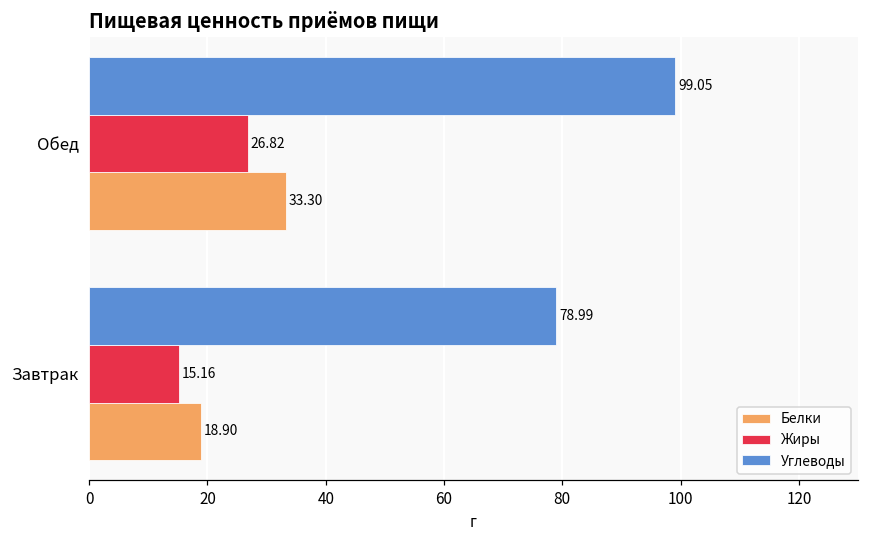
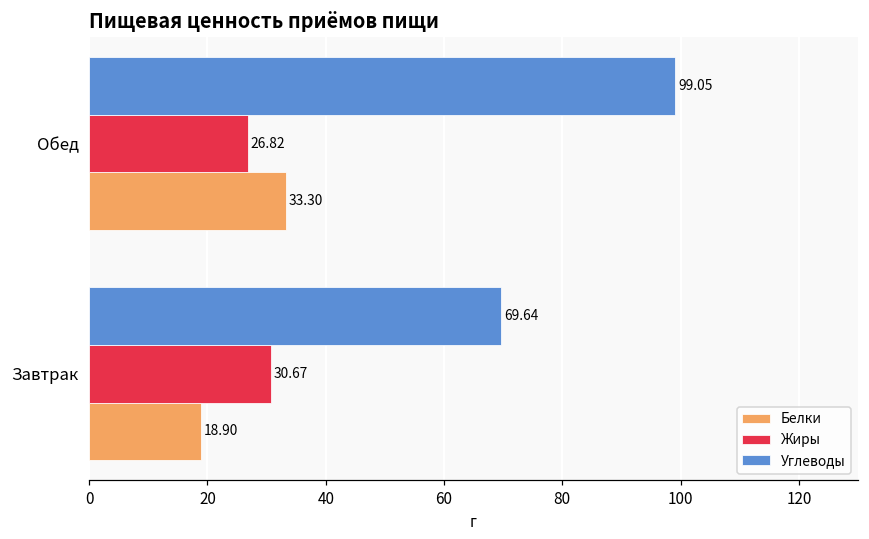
Углеводы, Завтрак: 78.99 -> 69.64
Жиры, Завтрак: 15.16 -> 30.67
